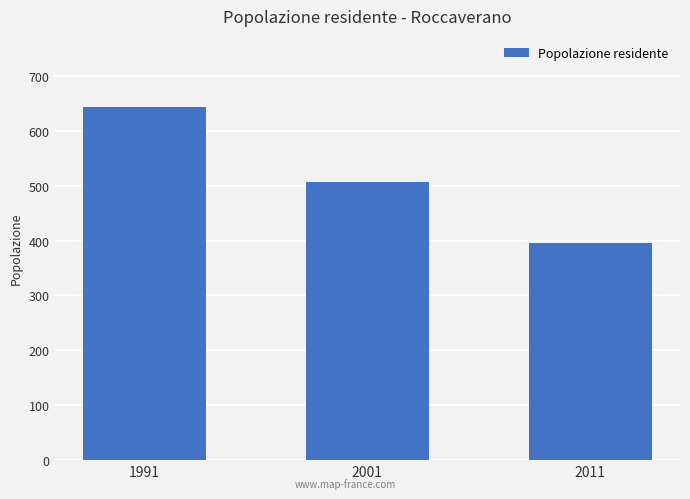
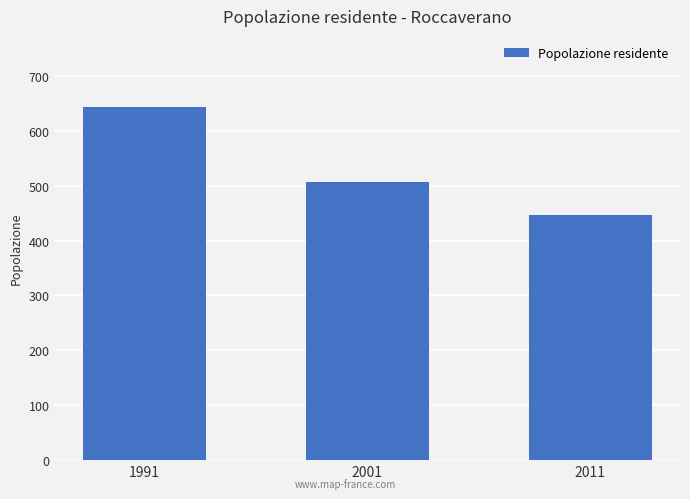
2011: 400 -> 450
